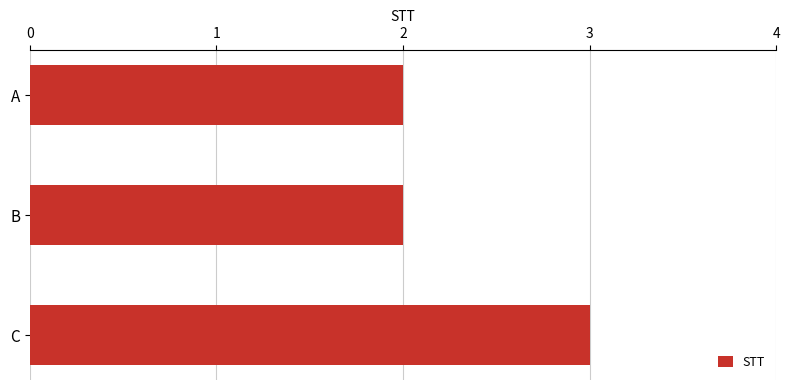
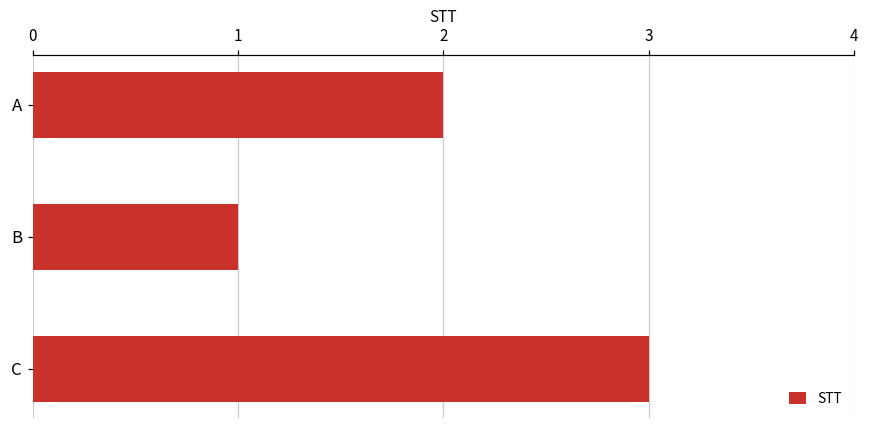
B: 2 -> 1
